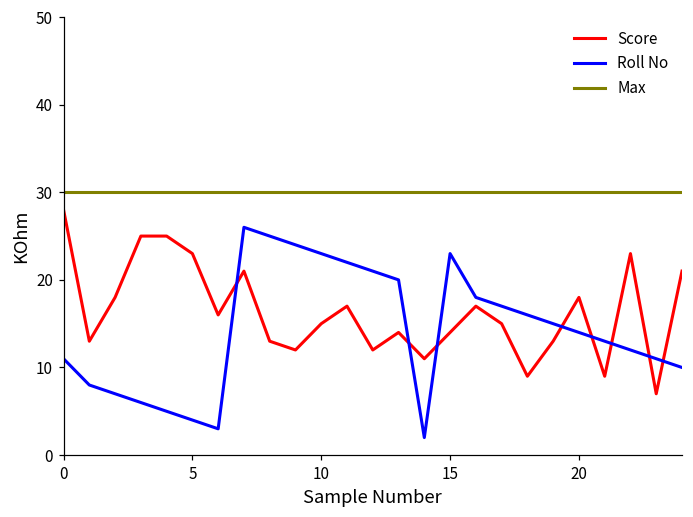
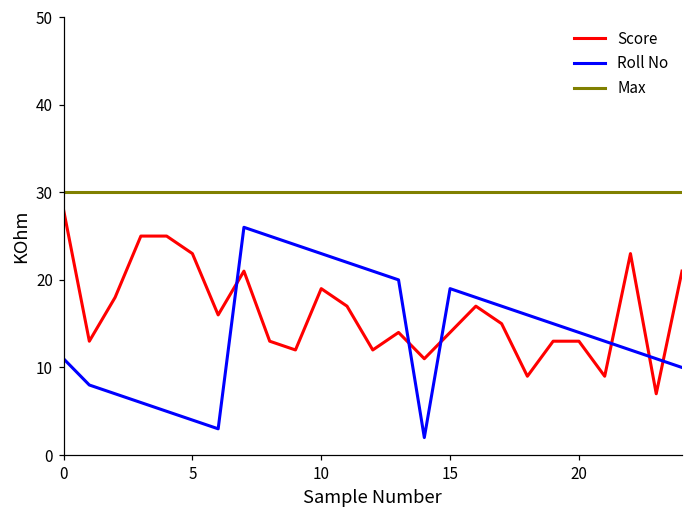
Score, 10: 15 -> 19
Roll No, 15: 23 -> 19
Score, 20: 18 -> 13
